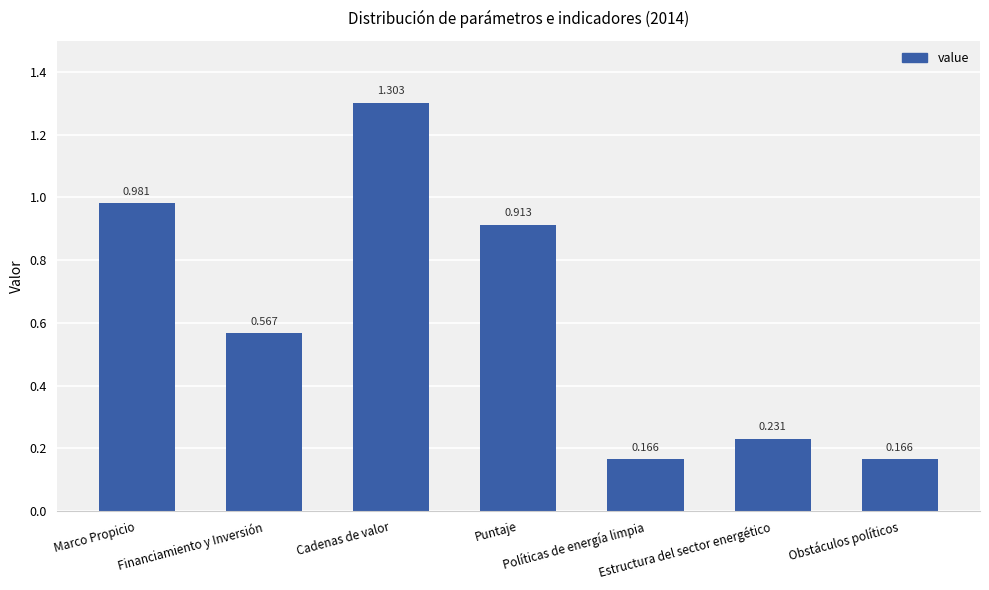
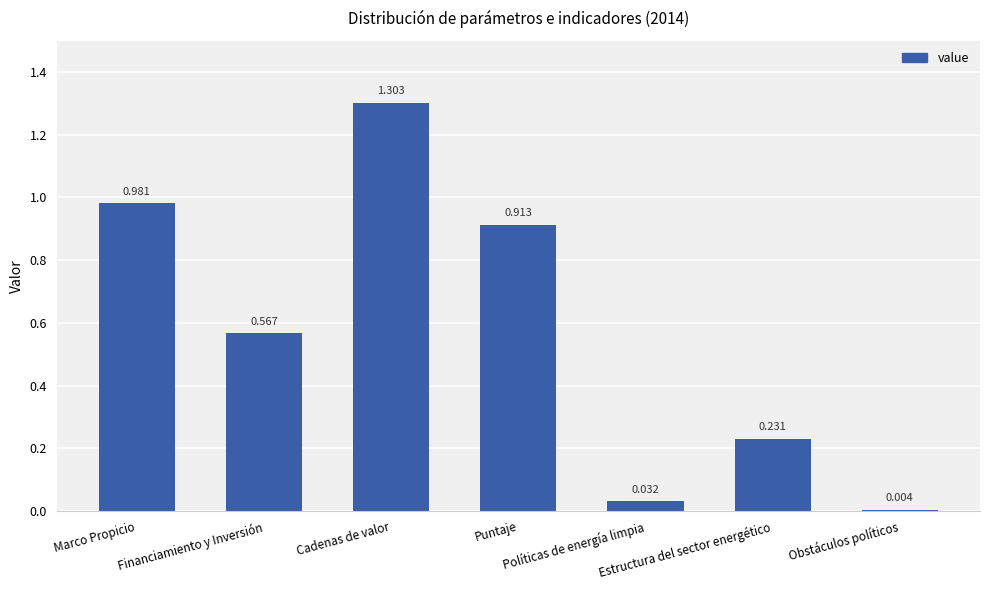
Políticas de energía limpia: 0.166 -> 0.032
Obstáculos políticos: 0.166 -> 0.004
